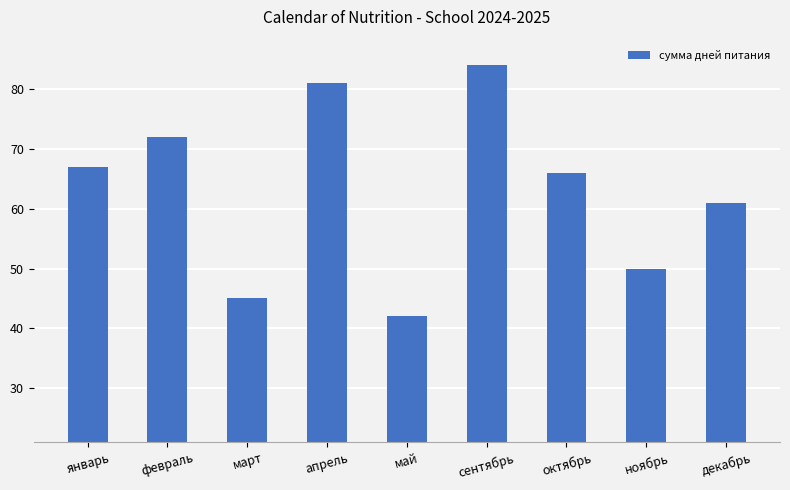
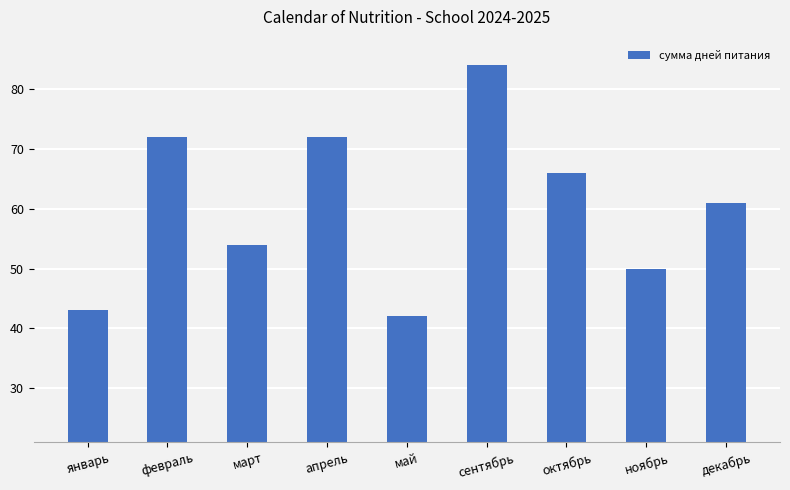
январь: 67 -> 43
март: 45 -> 54
апрель: 81 -> 72
